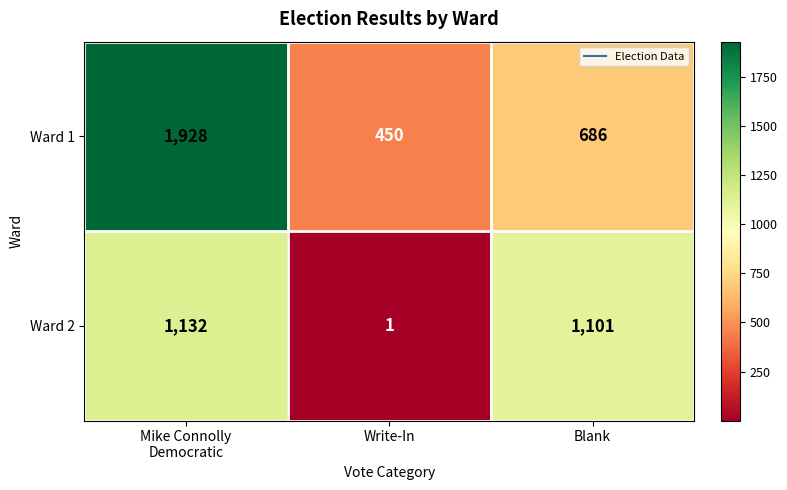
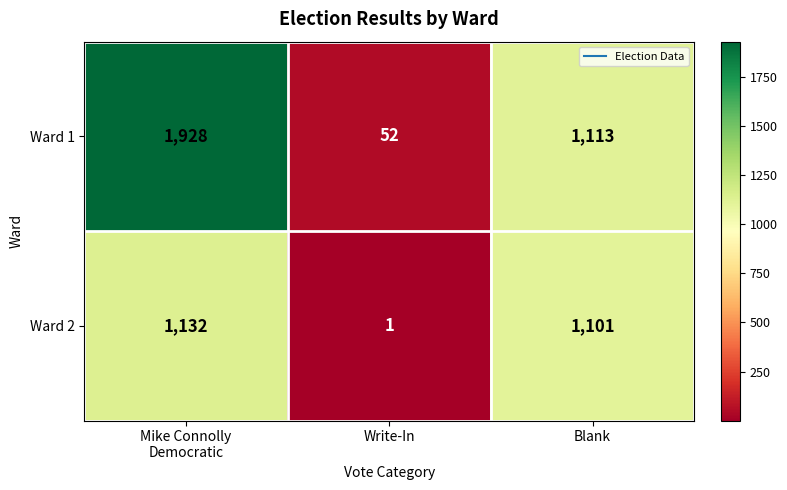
Ward 1, Write-In: 450 -> 52
Ward 1, Blank: 686 -> 1,113
